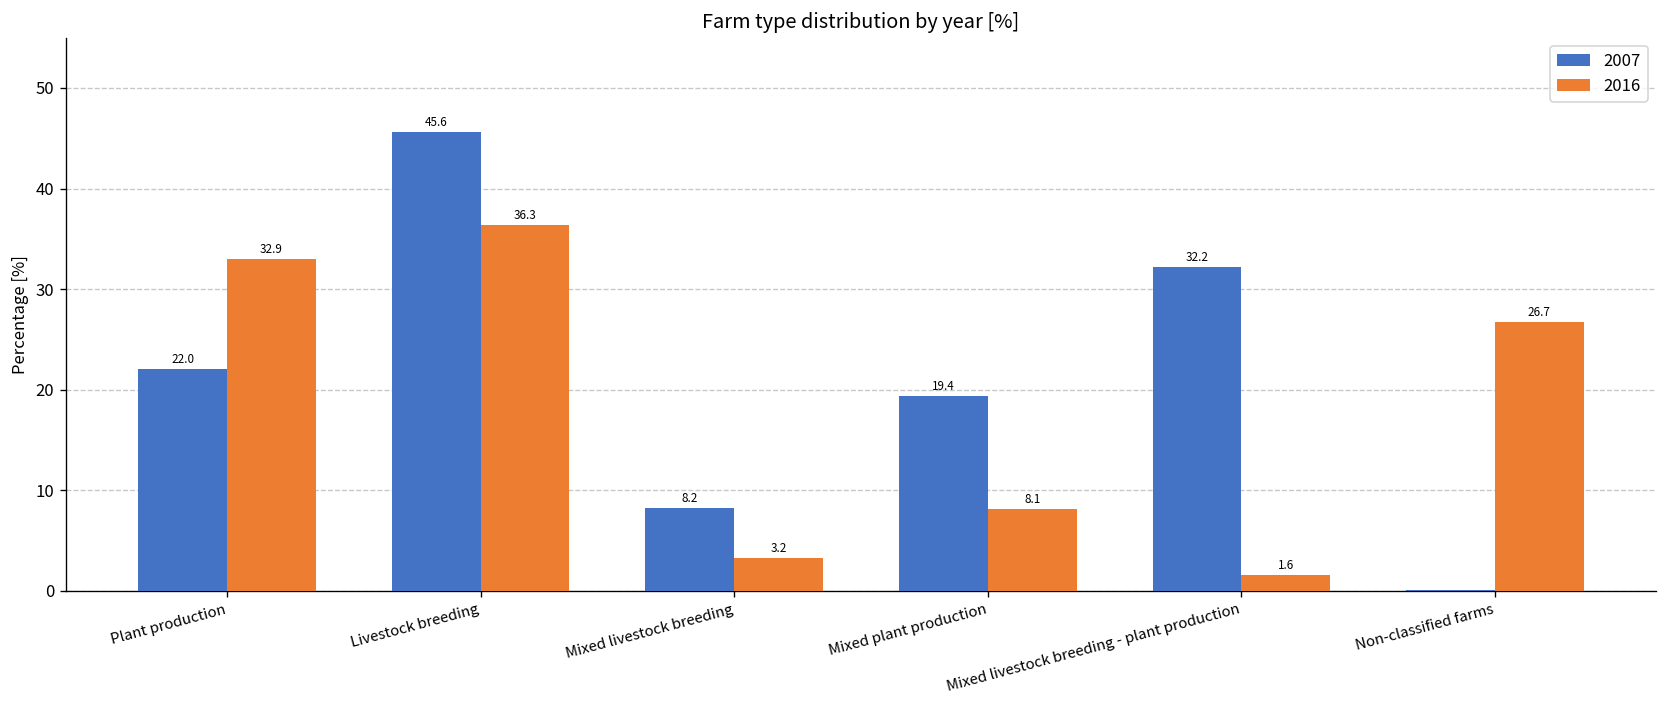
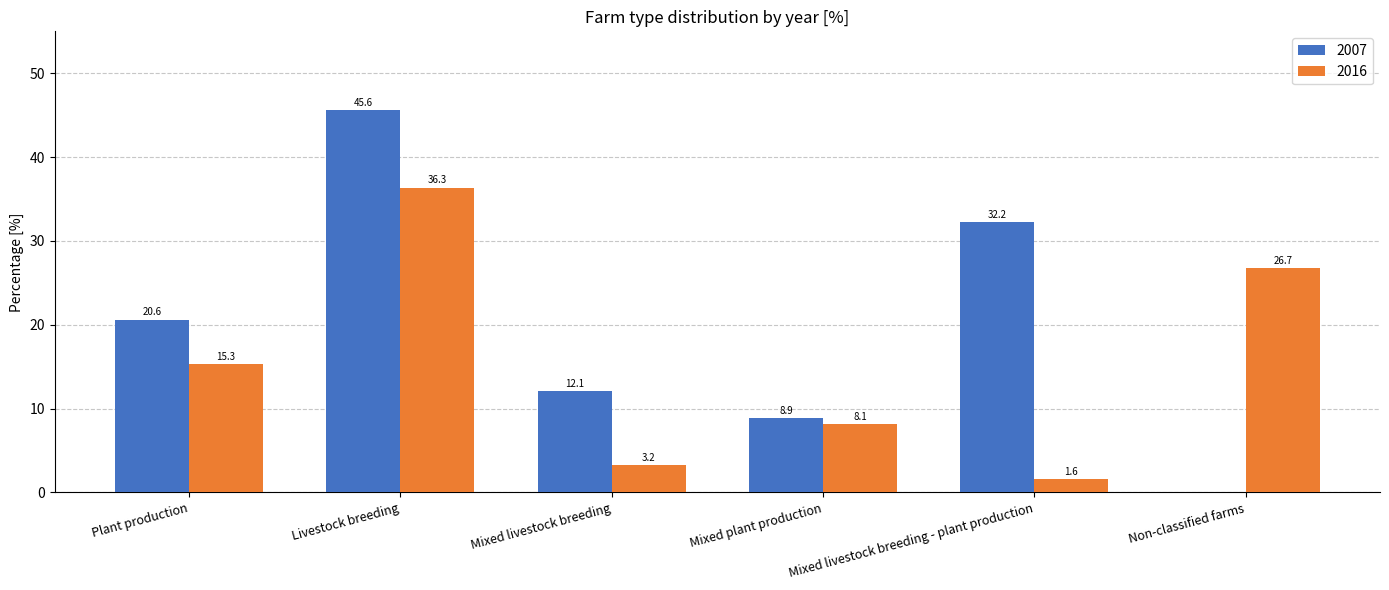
2007, Plant production: 22.0 -> 20.6
2016, Plant production: 32.9 -> 15.3
2007, Mixed livestock breeding: 8.2 -> 12.1
2007, Mixed plant production: 19.4 -> 8.9
